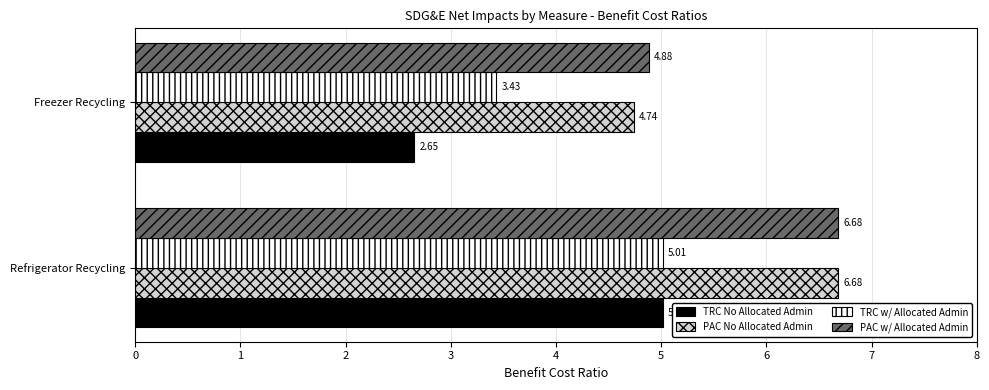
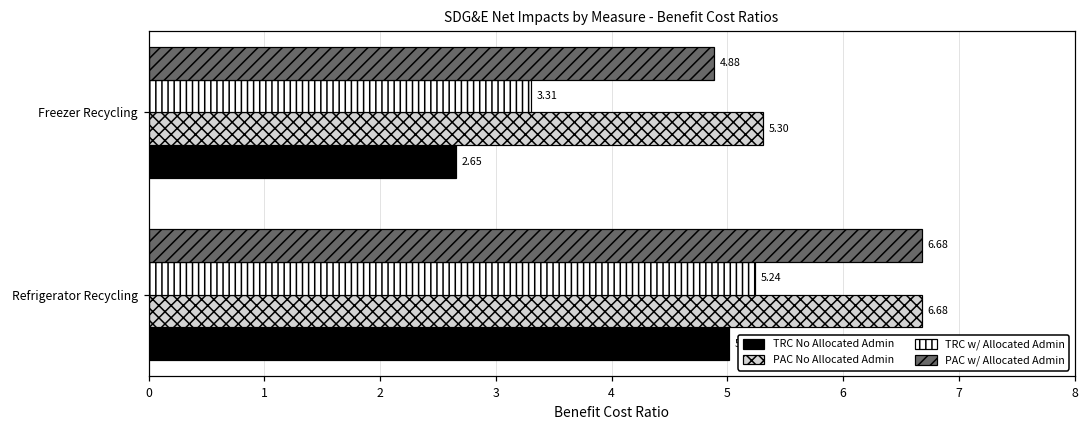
TRC w/ Allocated Admin, Freezer Recycling: 3.43 -> 3.31
PAC No Allocated Admin, Freezer Recycling: 4.74 -> 5.30
TRC w/ Allocated Admin, Refrigerator Recycling: 5.01 -> 5.24
